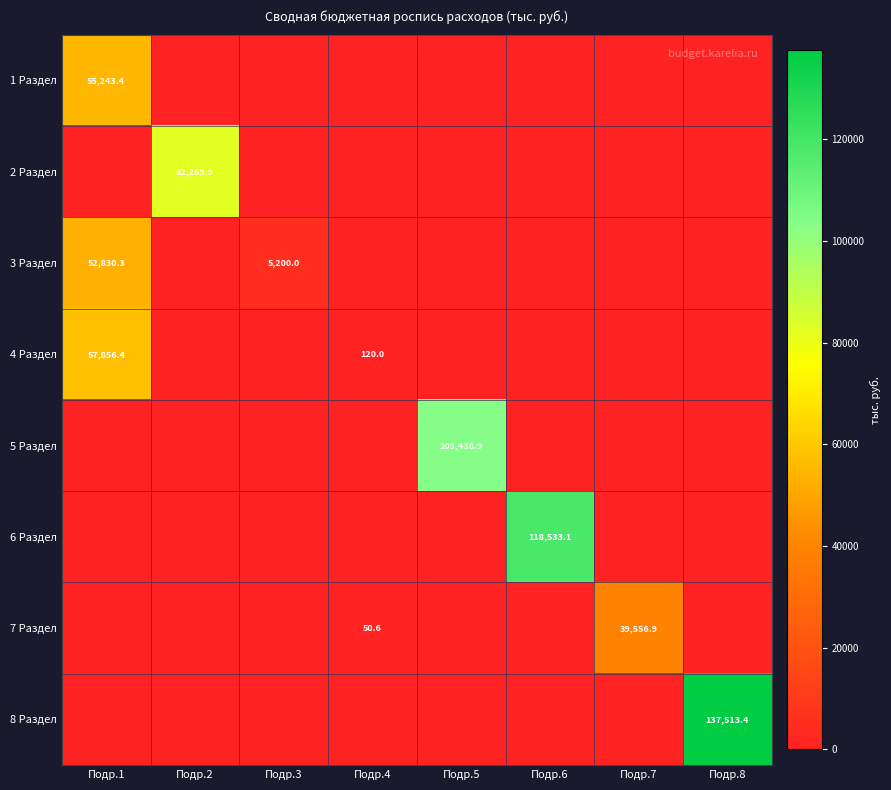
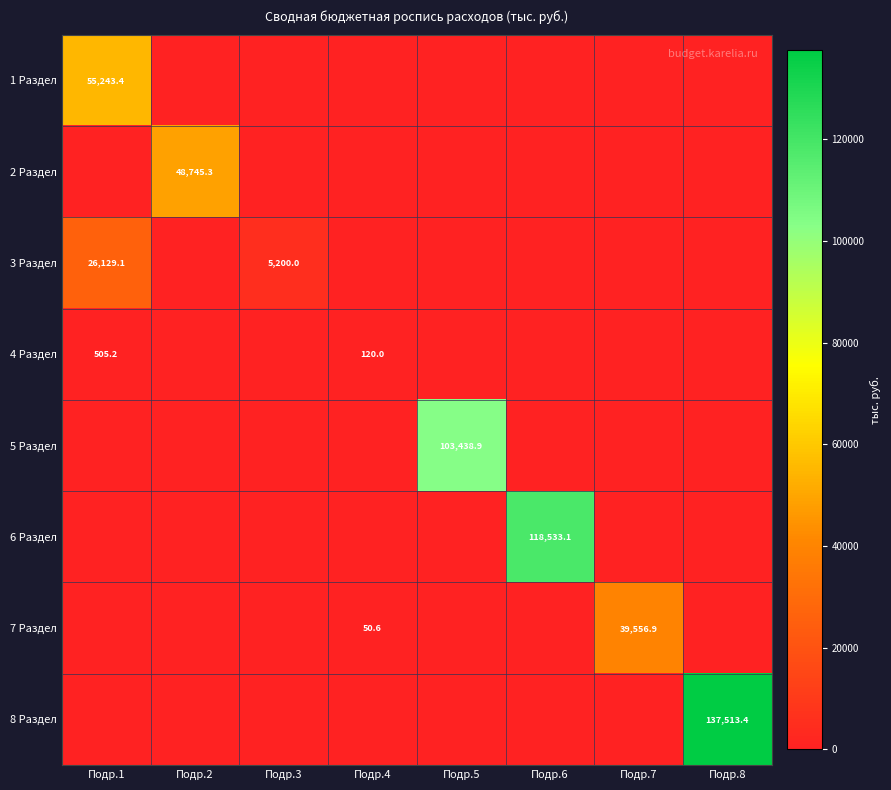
2 Раздел, Подр.2: 82,269.9 -> 48,745.3
3 Раздел, Подр.1: 52,830.3 -> 26,129.1
4 Раздел, Подр.1: 57,856.4 -> 505.2
